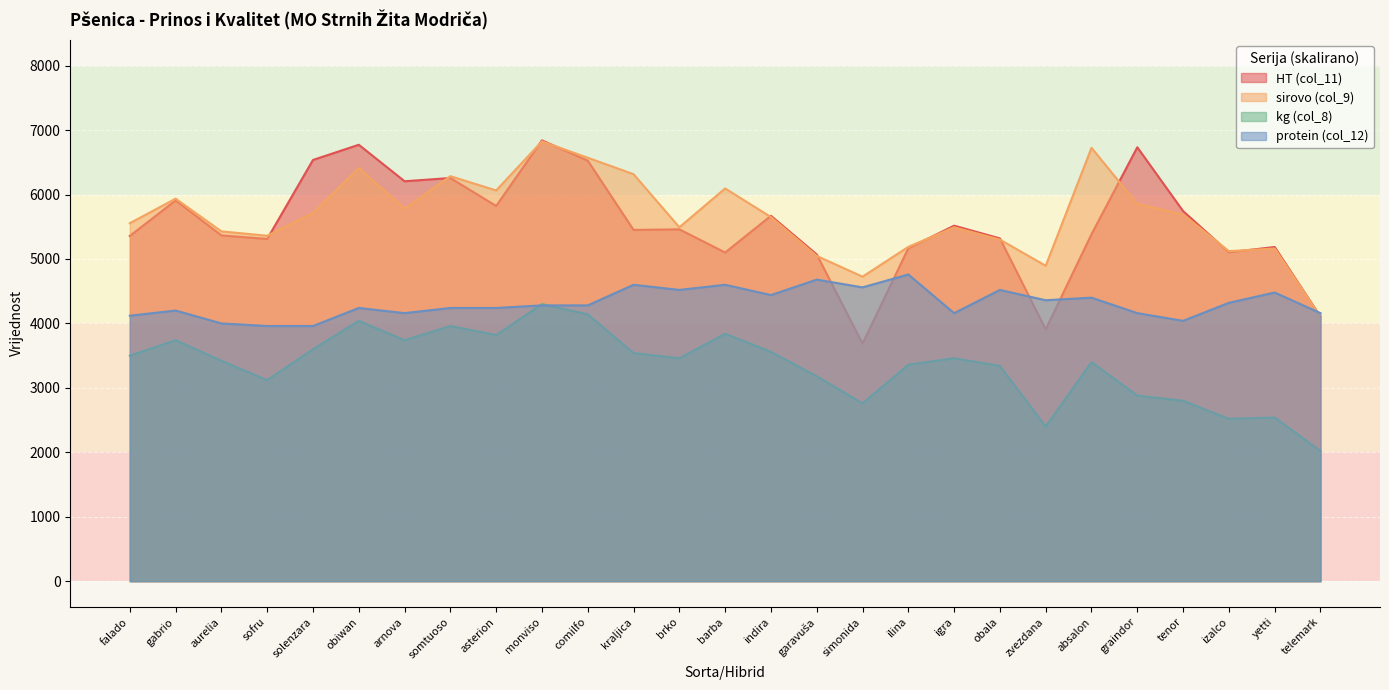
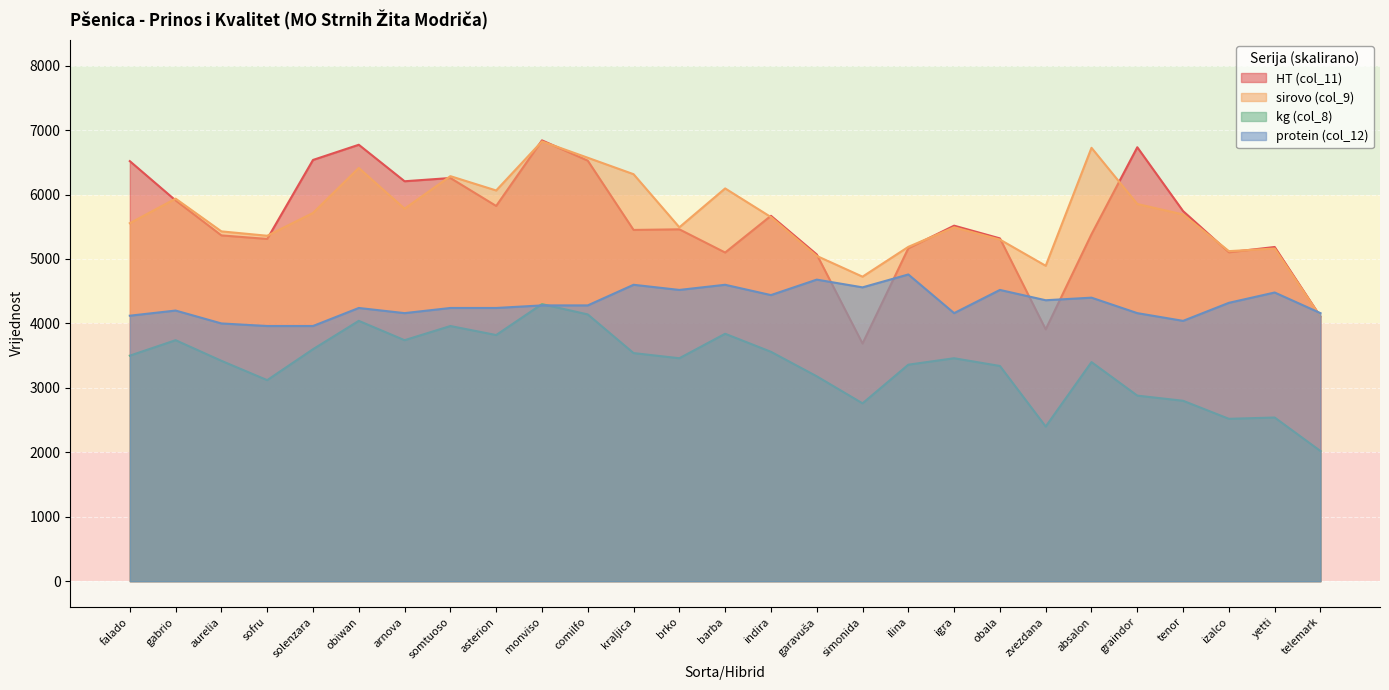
HT (col_11), falado: 5400 -> 6500
